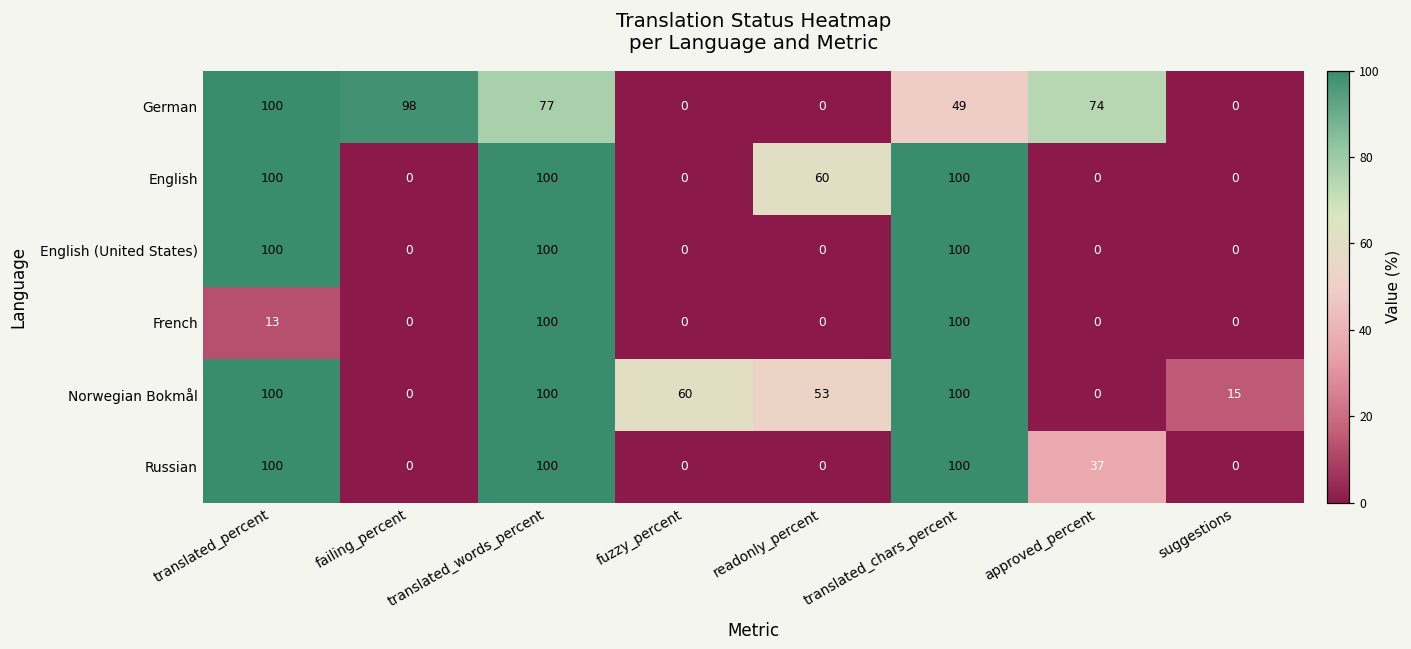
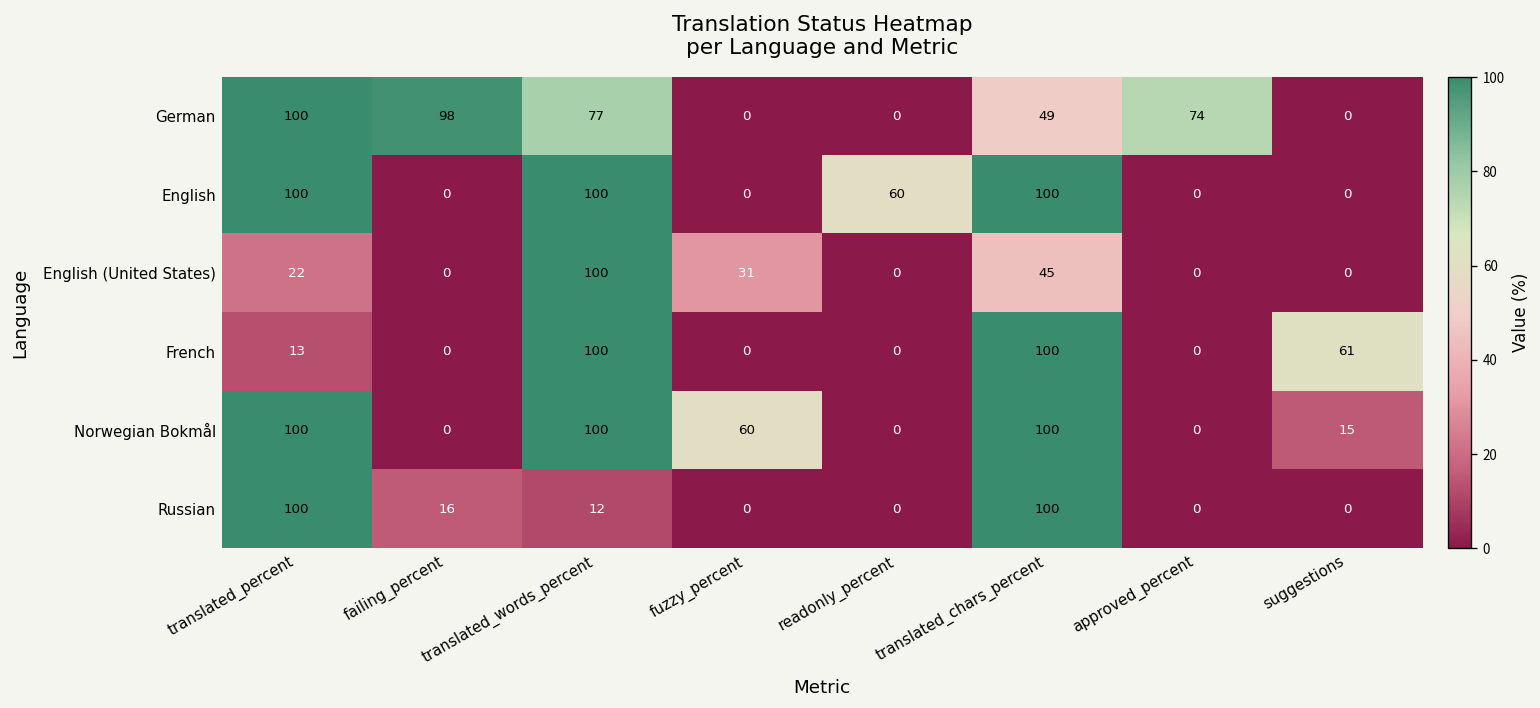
English (United States), translated_percent: 100 -> 22
English (United States), fuzzy_percent: 0 -> 31
English (United States), translated_chars_percent: 100 -> 45
French, suggestions: 0 -> 61
Norwegian Bokmål, readonly_percent: 53 -> 0
Russian, failing_percent: 0 -> 16
Russian, translated_words_percent: 100 -> 12
Russian, approved_percent: 37 -> 0
